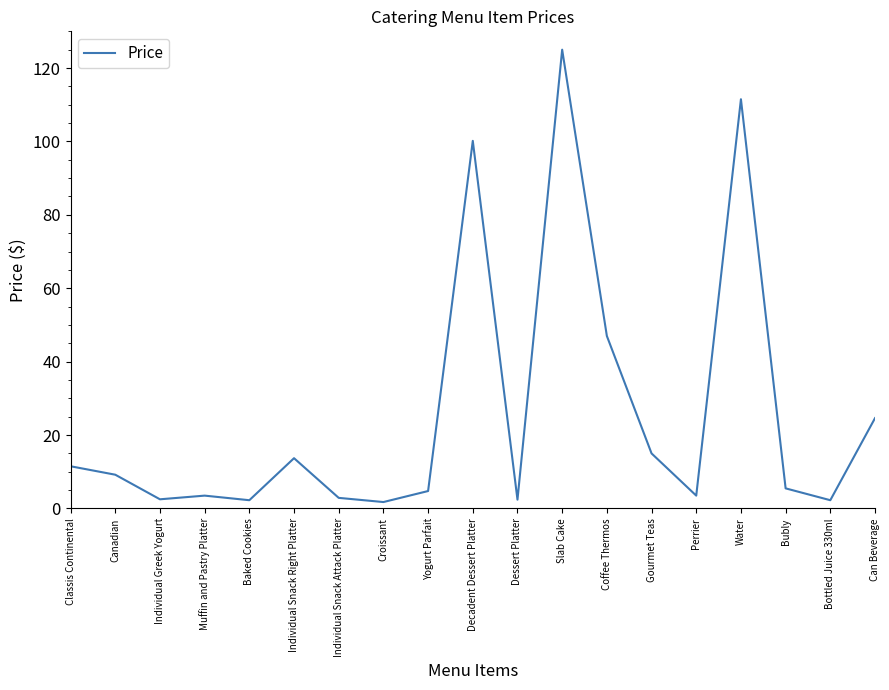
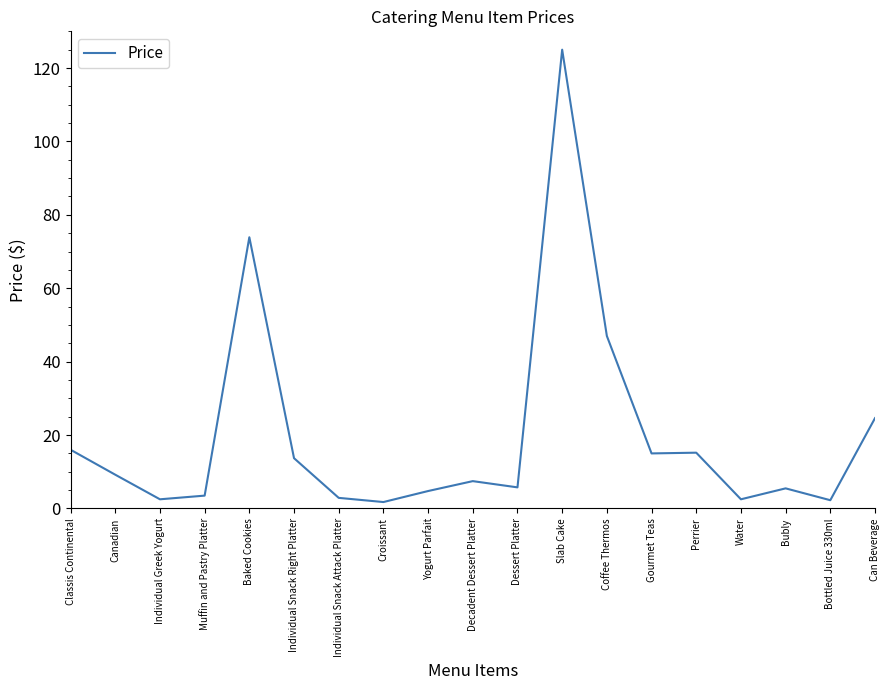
Classis Continental: 12 -> 16
Baked Cookies: 2 -> 74
Decadent Dessert Platter: 100 -> 7
Dessert Platter: 2 -> 6
Perrier: 4 -> 15
Water: 112 -> 3
